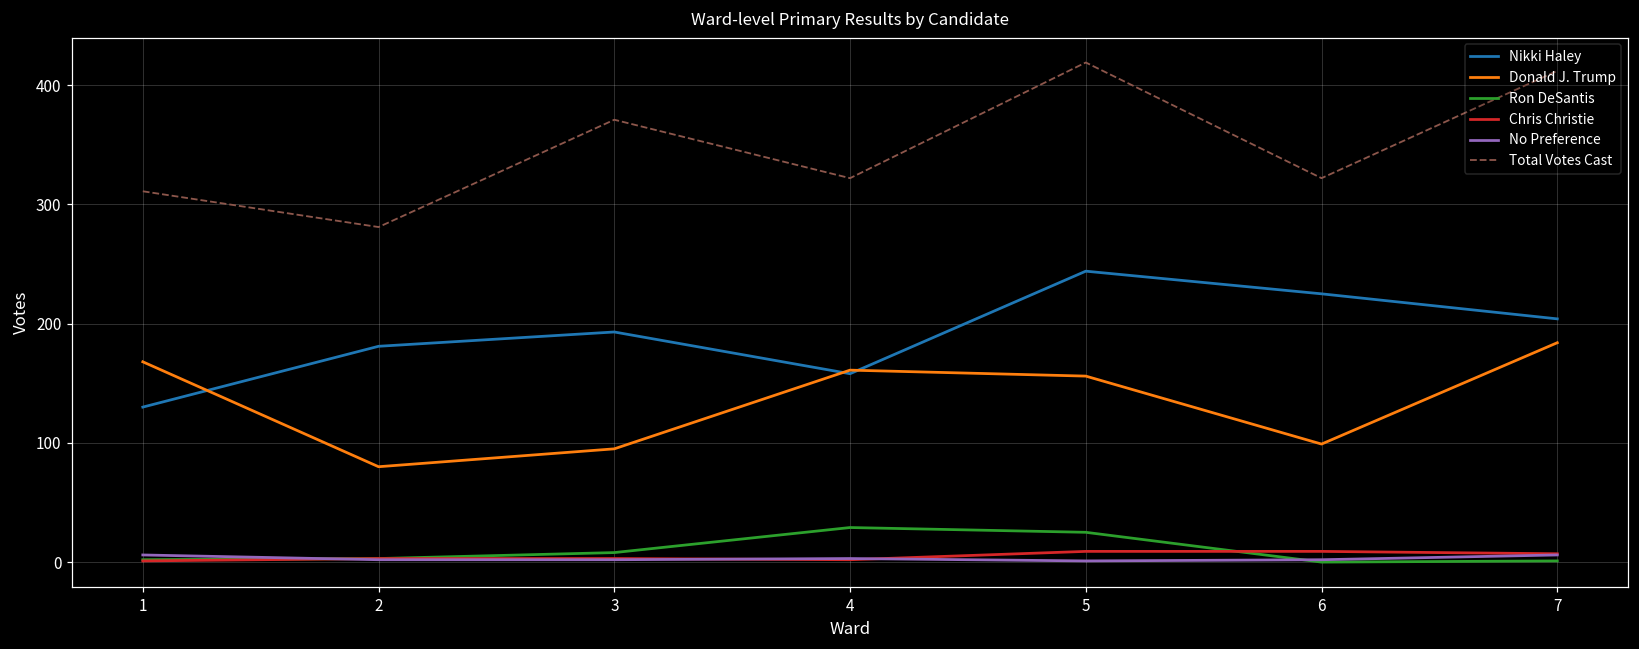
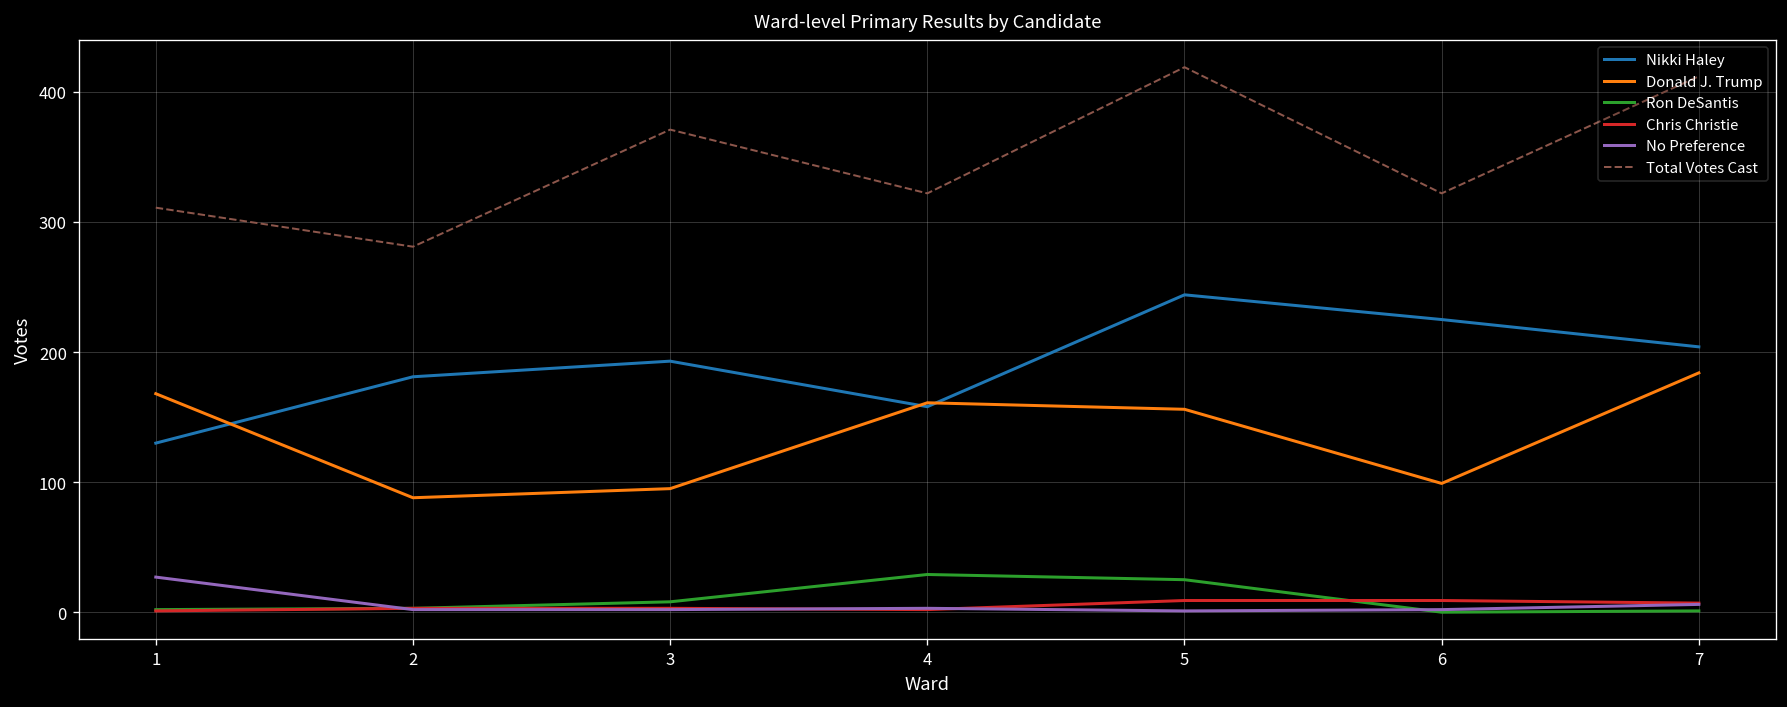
No Preference, 1: 6 -> 27
Donald J. Trump, 2: 80 -> 88
